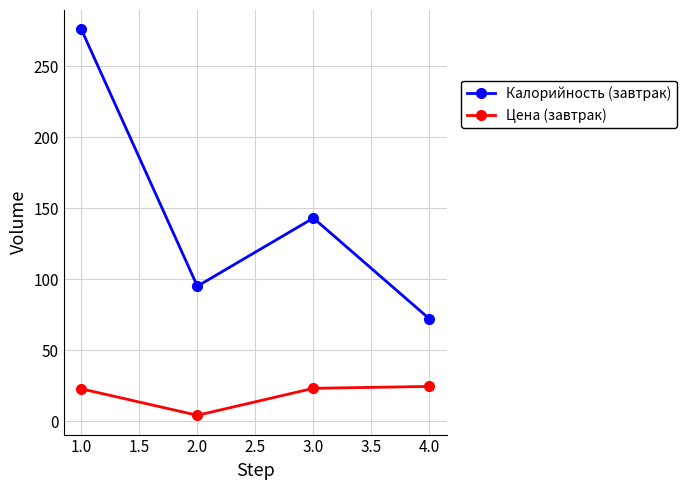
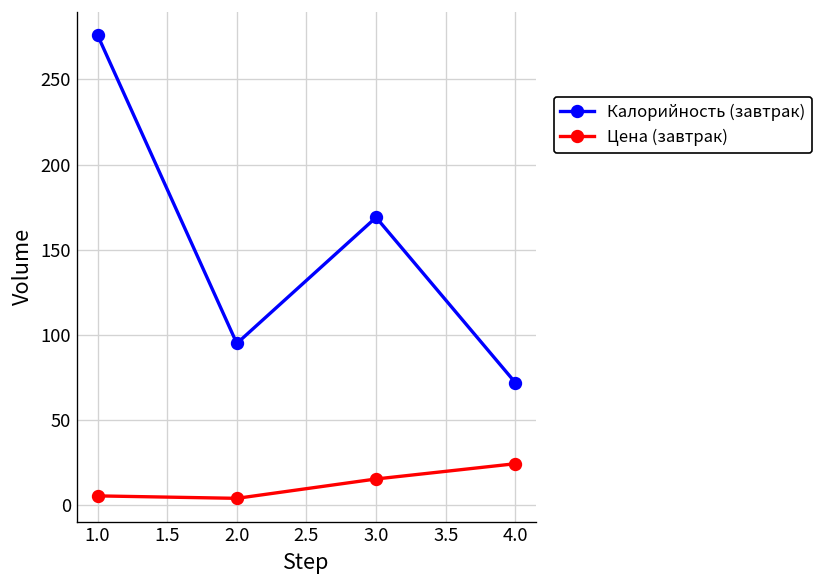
Цена (завтрак), 1.0: 23 -> 5
Калорийность (завтрак), 3.0: 143 -> 169
Цена (завтрак), 3.0: 23 -> 15
